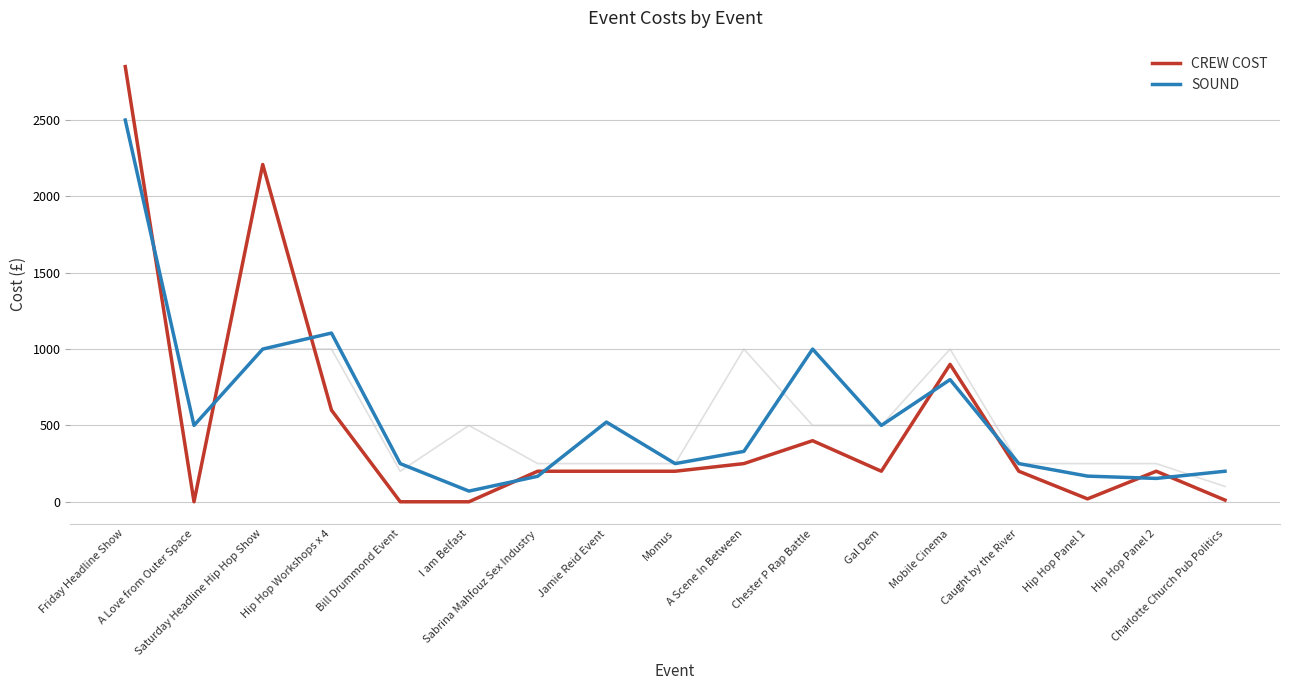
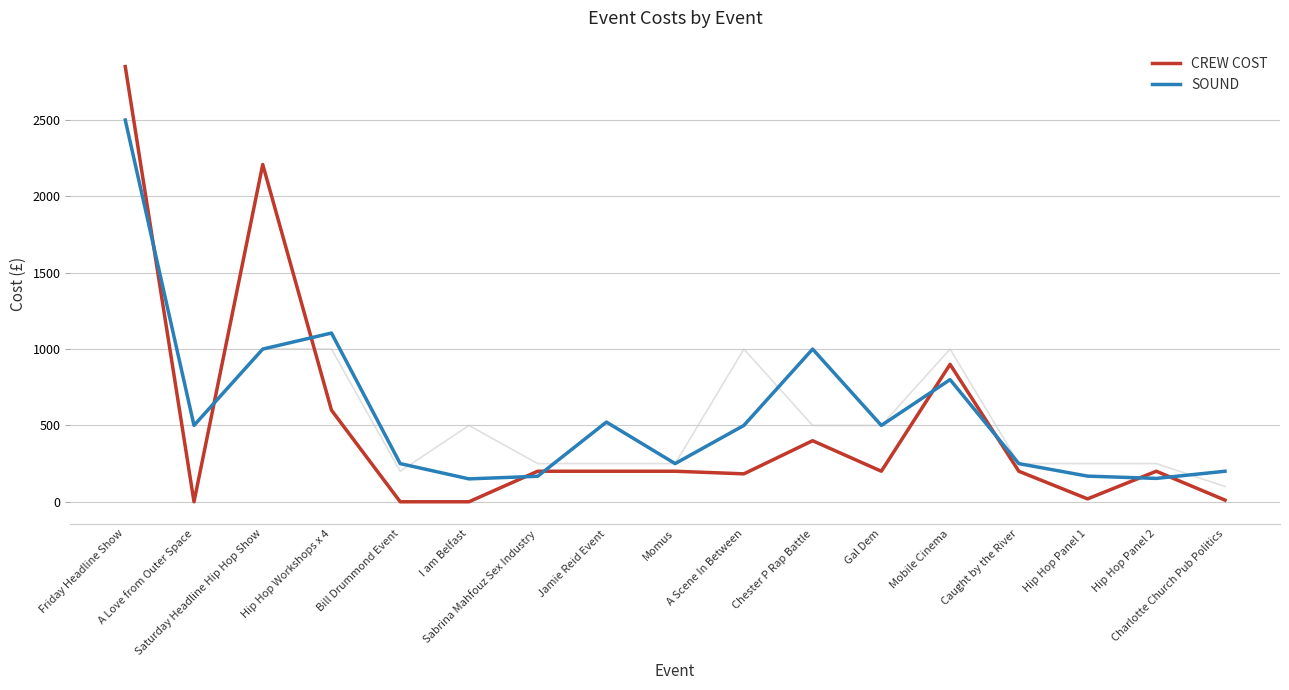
SOUND, I am Belfast: 70 -> 150
CREW COST, A Scene In Between: 250 -> 180
SOUND, A Scene In Between: 330 -> 500
